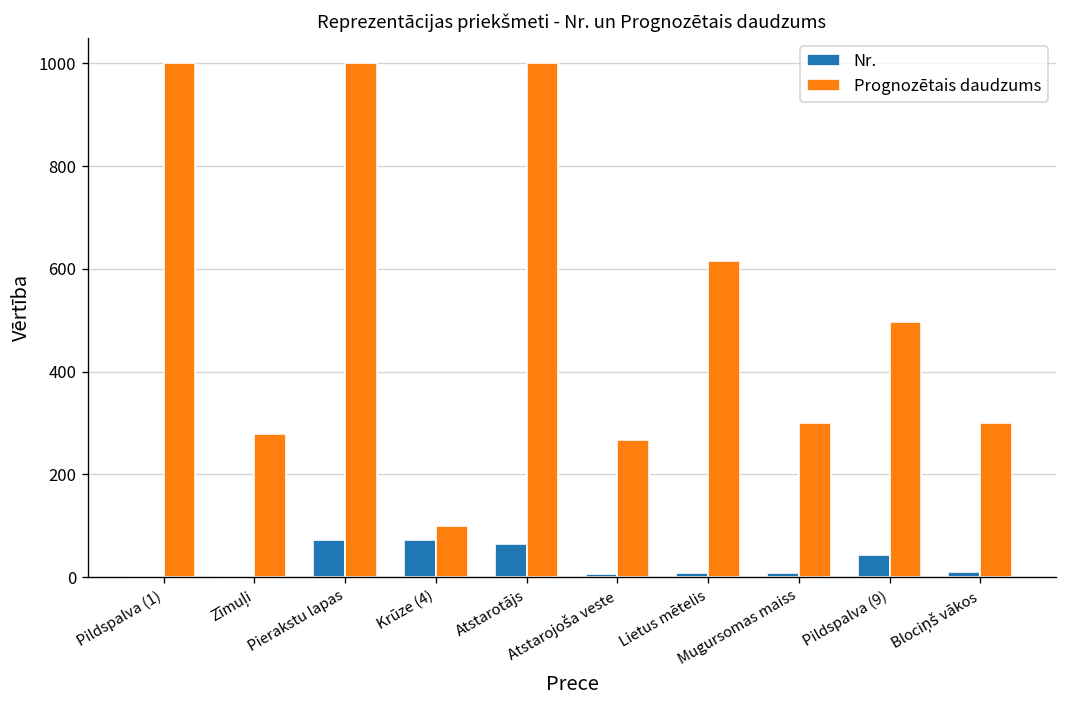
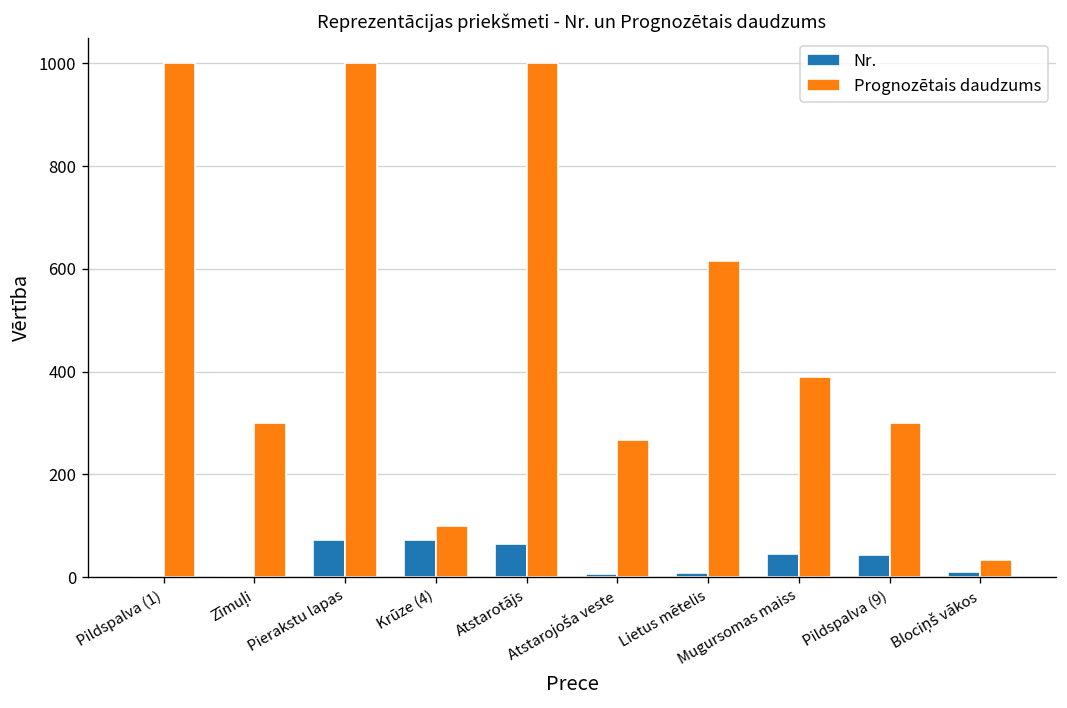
Prognozētais daudzums, Zīmuļi: 280 -> 300
Nr., Mugursomas maiss: 10 -> 50
Prognozētais daudzums, Mugursomas maiss: 300 -> 390
Prognozētais daudzums, Pildspalva (9): 500 -> 300
Prognozētais daudzums, Blociņš vākos: 300 -> 30
